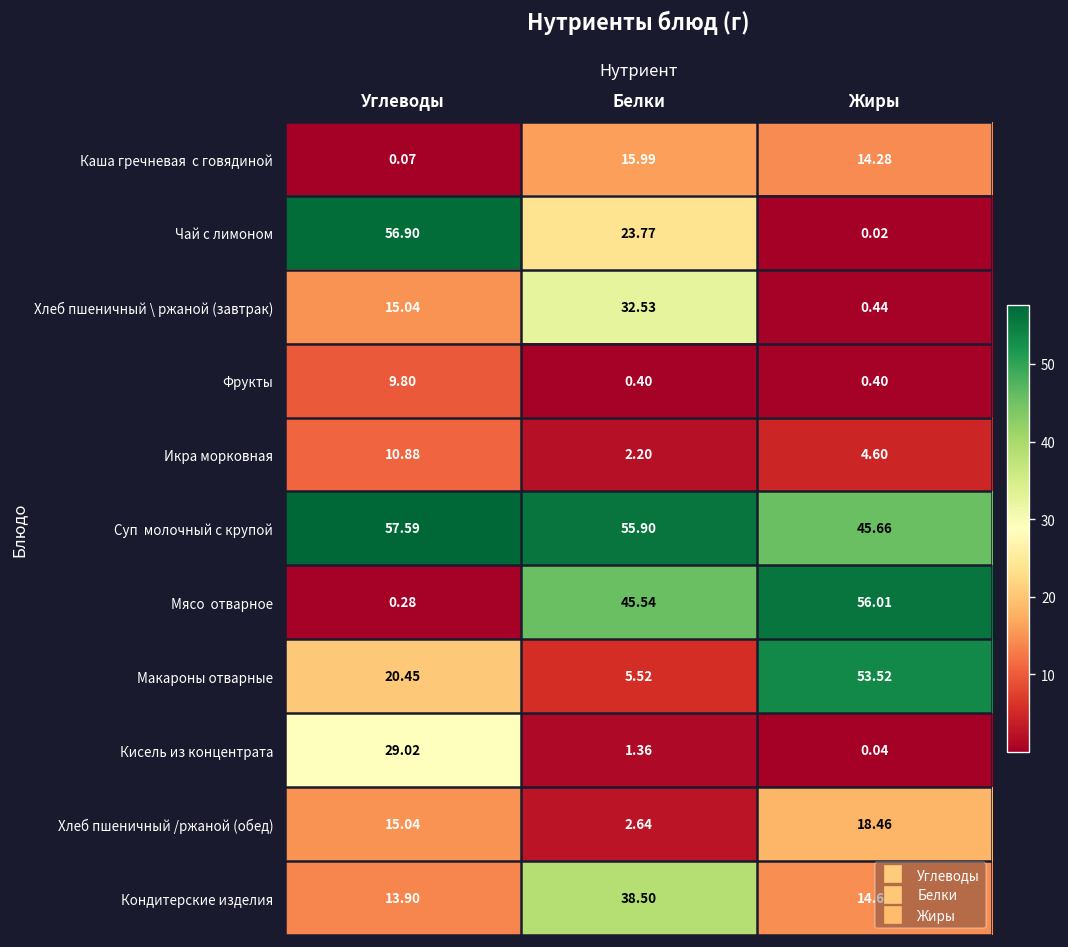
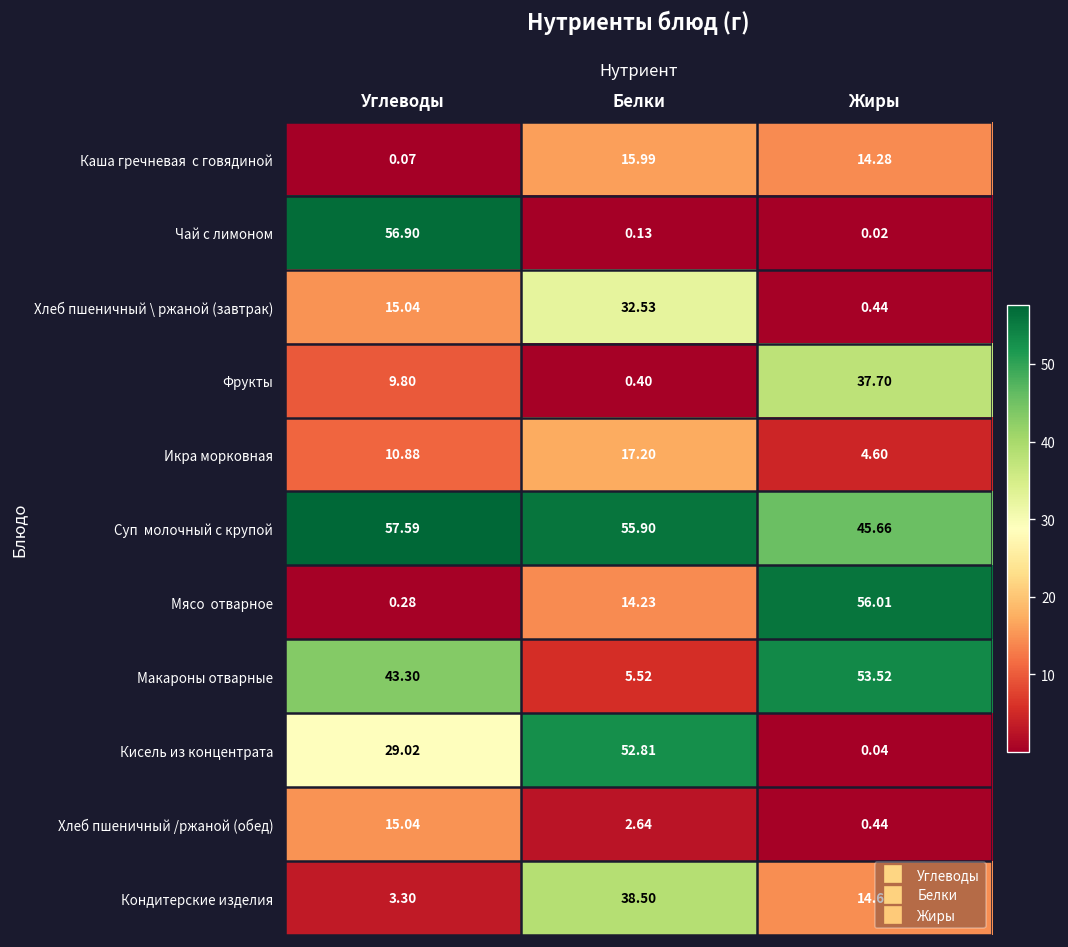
Чай с лимоном, Белки: 23.77 -> 0.13
Фрукты, Жиры: 0.40 -> 37.70
Икра морковная, Белки: 2.20 -> 17.20
Мясо отварное, Белки: 45.54 -> 14.23
Макароны отварные, Углеводы: 20.45 -> 43.30
Кисель из концентрата, Белки: 1.36 -> 52.81
Хлеб пшеничный /ржаной (обед), Жиры: 18.46 -> 0.44
Кондитерские изделия, Углеводы: 13.90 -> 3.30
